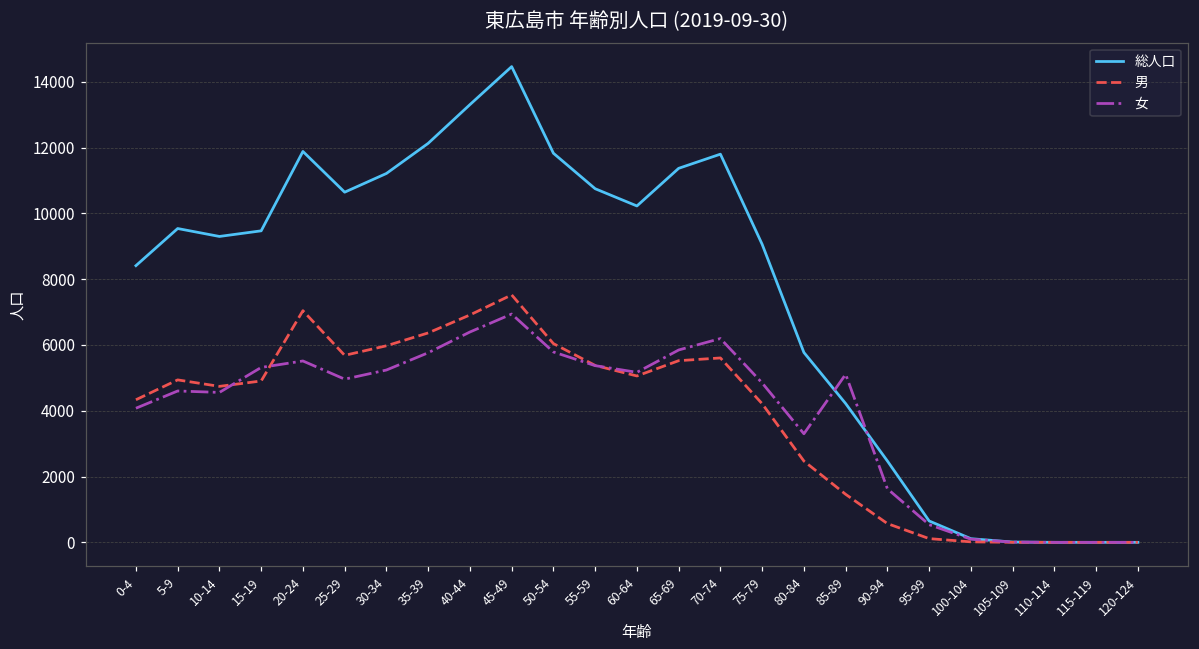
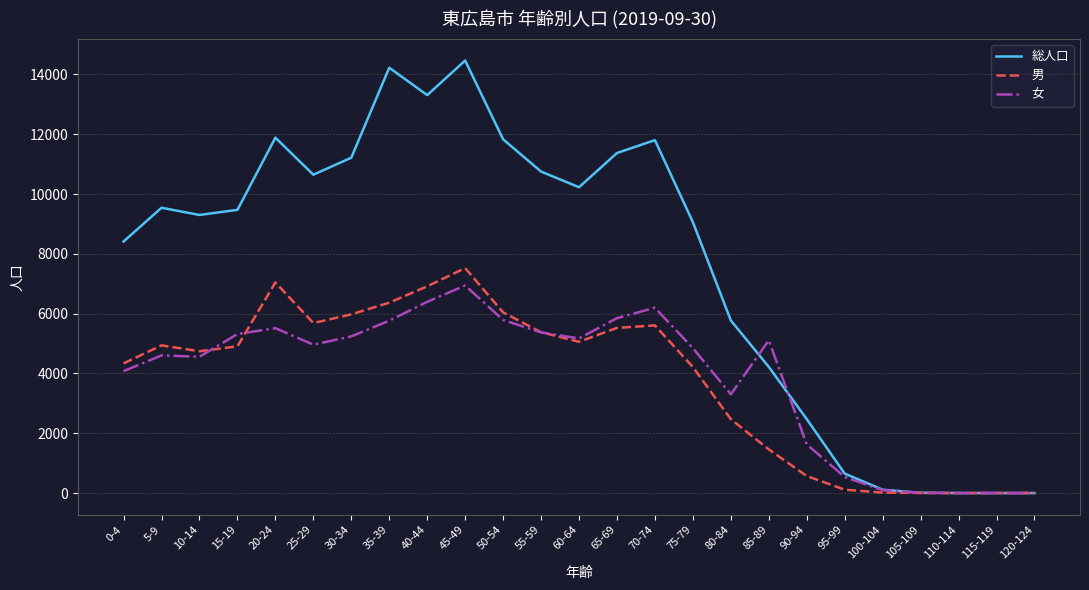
総人口, 35-39: 12100 -> 14200
